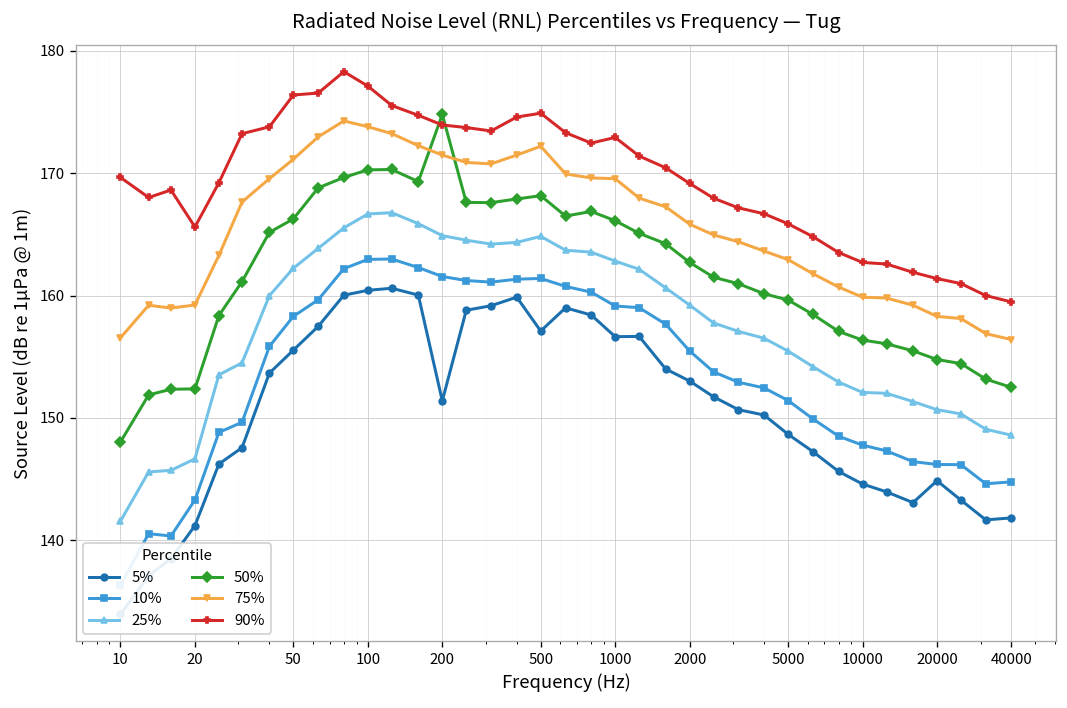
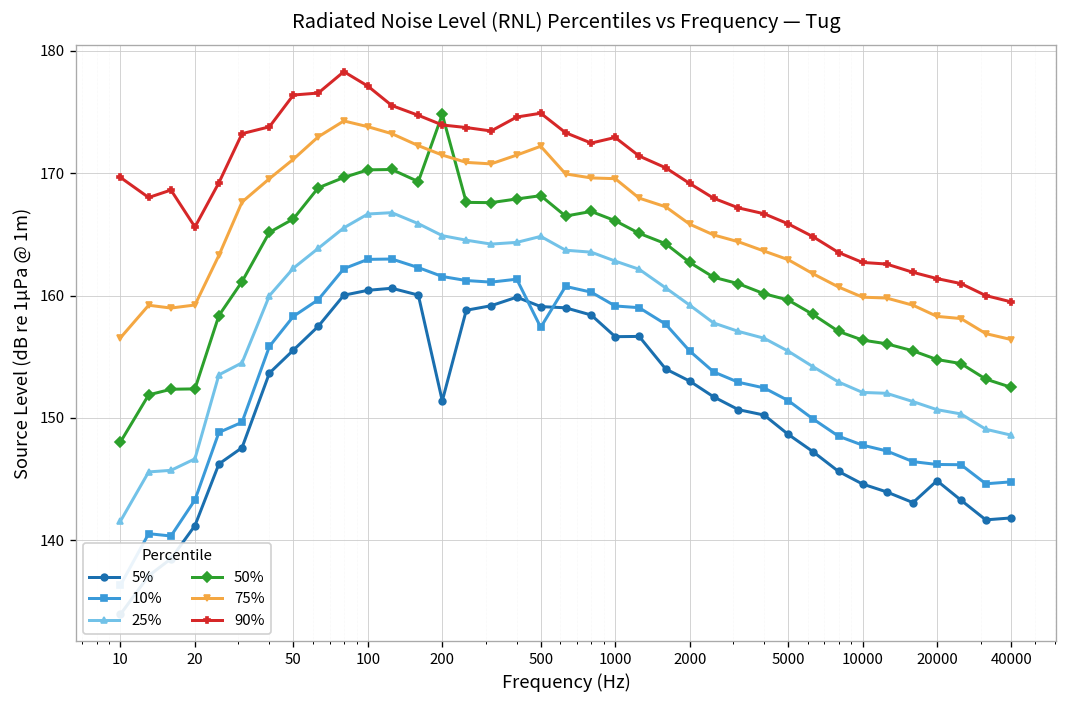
5%, 500: 157.1 -> 159.1
10%, 500: 161.4 -> 157.4
